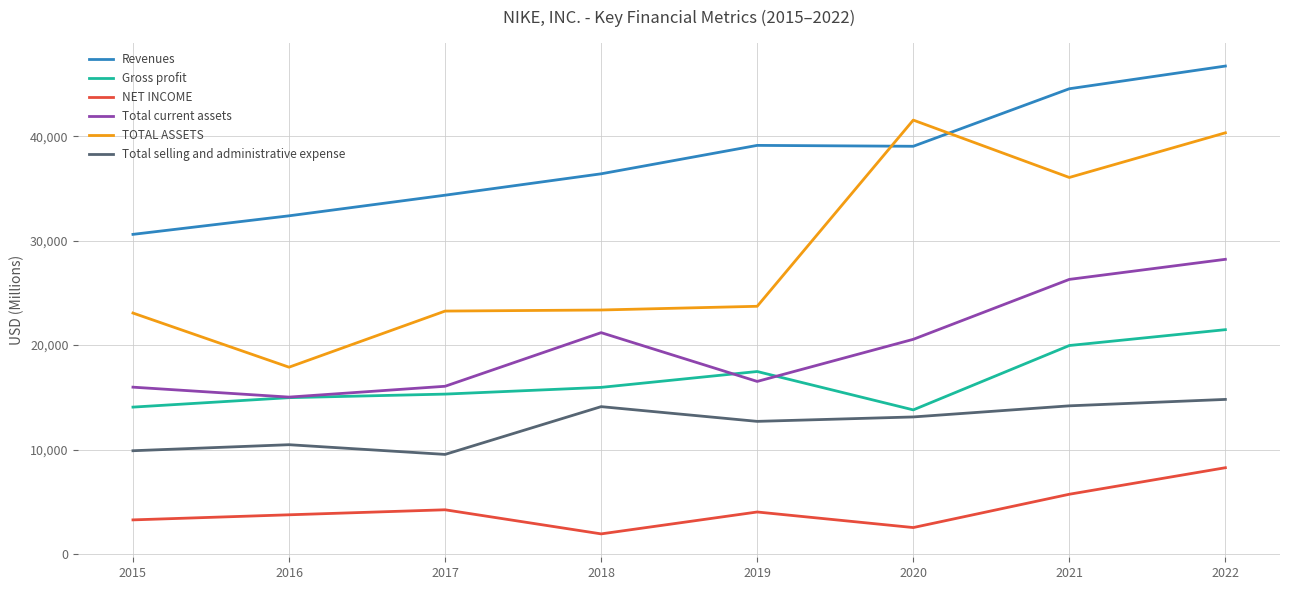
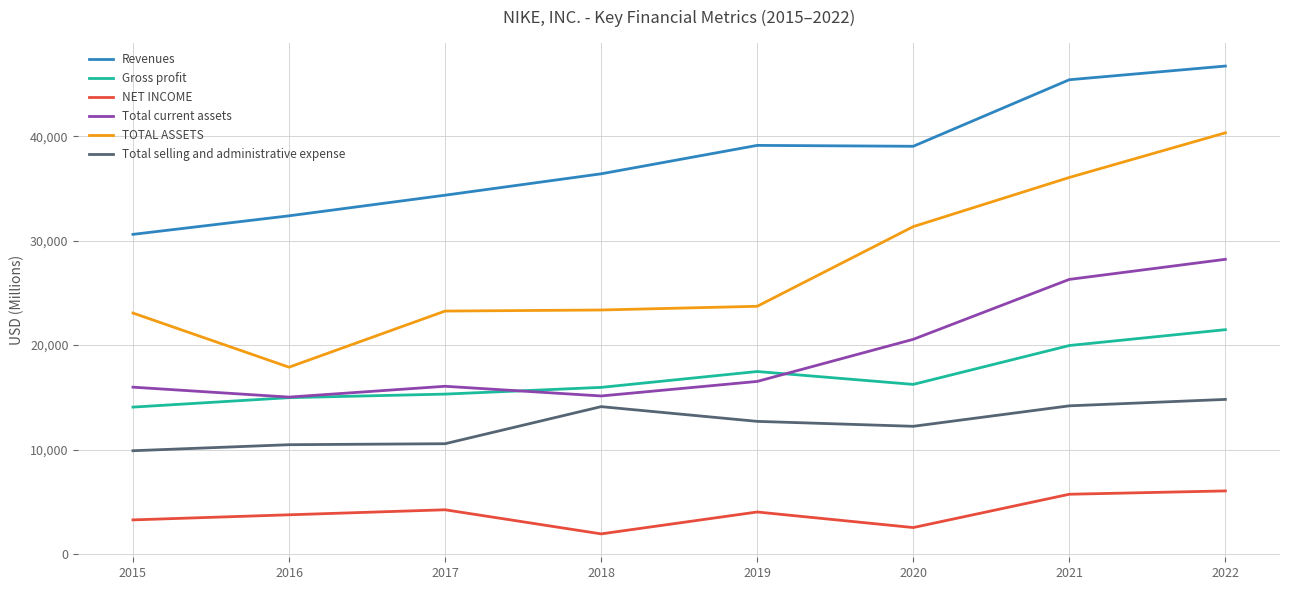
Total selling and administrative expense, 2017: 9,500 -> 10,600
Total current assets, 2018: 21,200 -> 15,100
Gross profit, 2020: 13,800 -> 16,200
TOTAL ASSETS, 2020: 41,500 -> 31,300
Total selling and administrative expense, 2020: 13,100 -> 12,200
Revenues, 2021: 44,500 -> 45,400
NET INCOME, 2022: 8,300 -> 6,000
